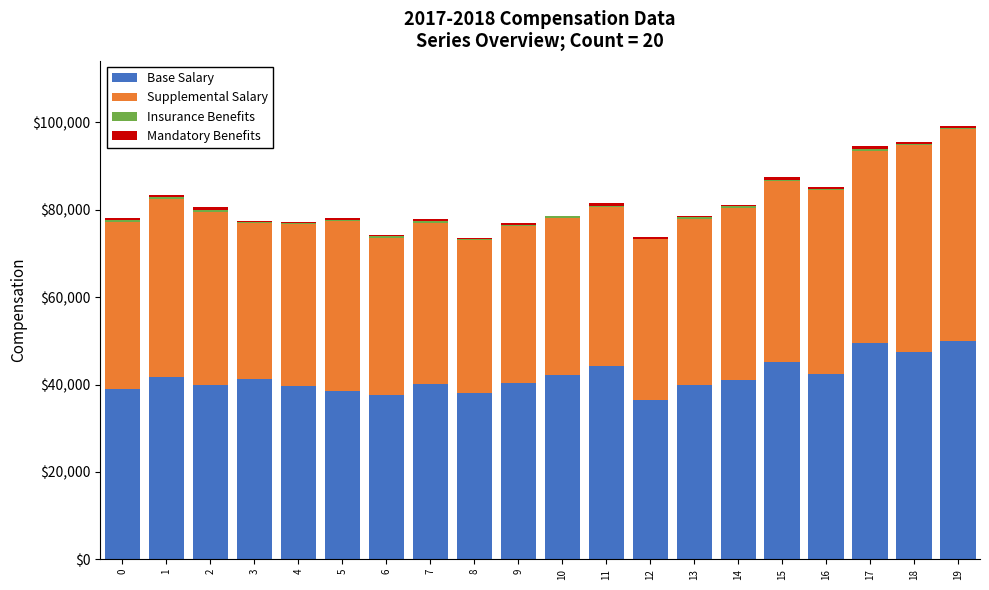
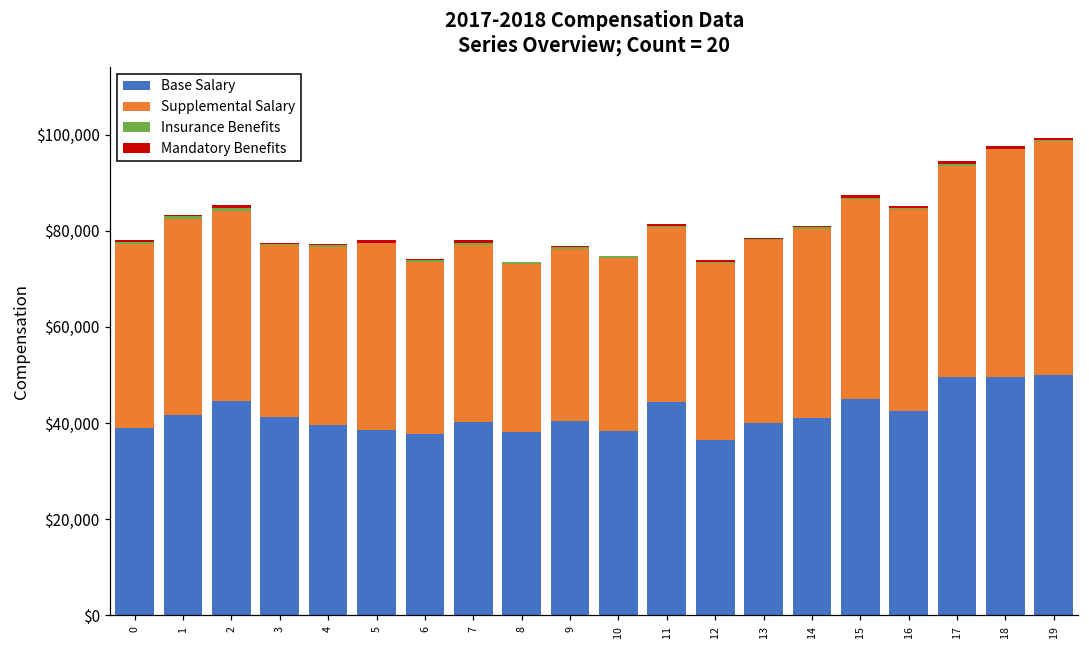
Base Salary, 2: $40,000 -> $45,000
Base Salary, 10: $42,000 -> $38,000
Base Salary, 18: $47,000 -> $50,000
